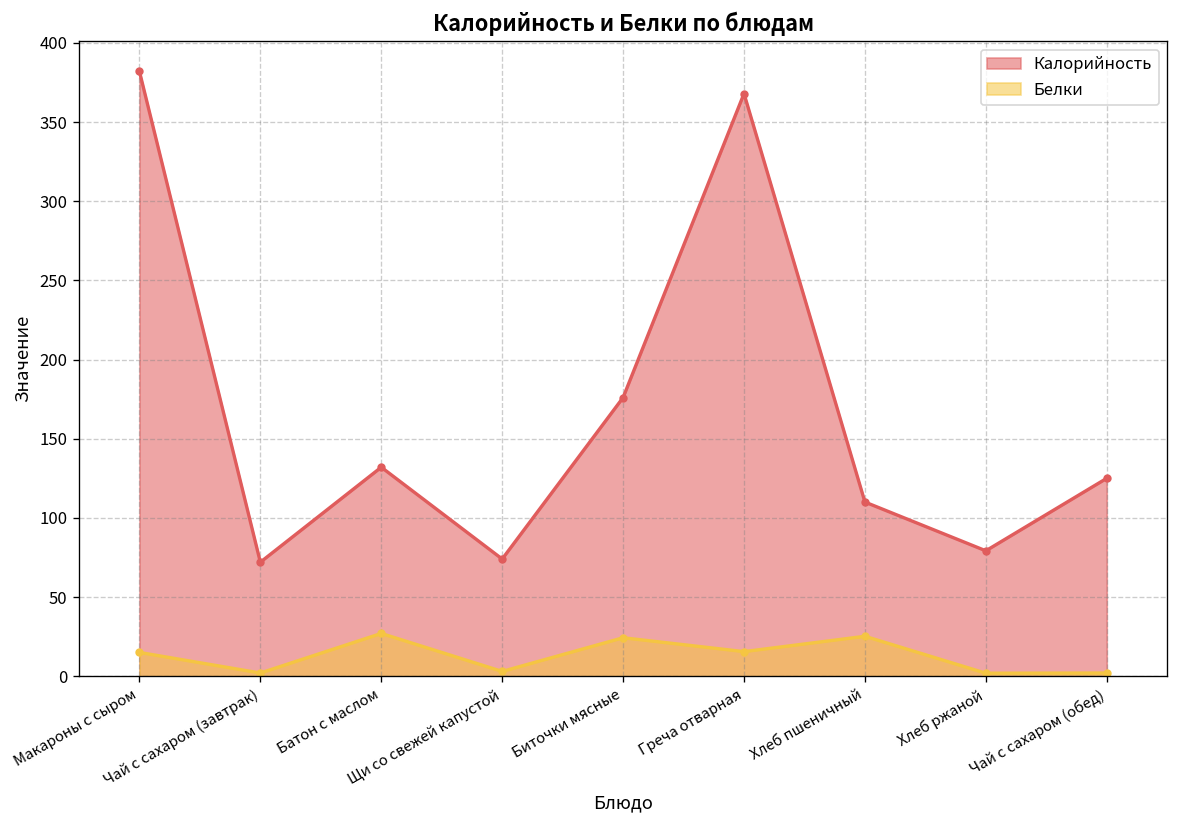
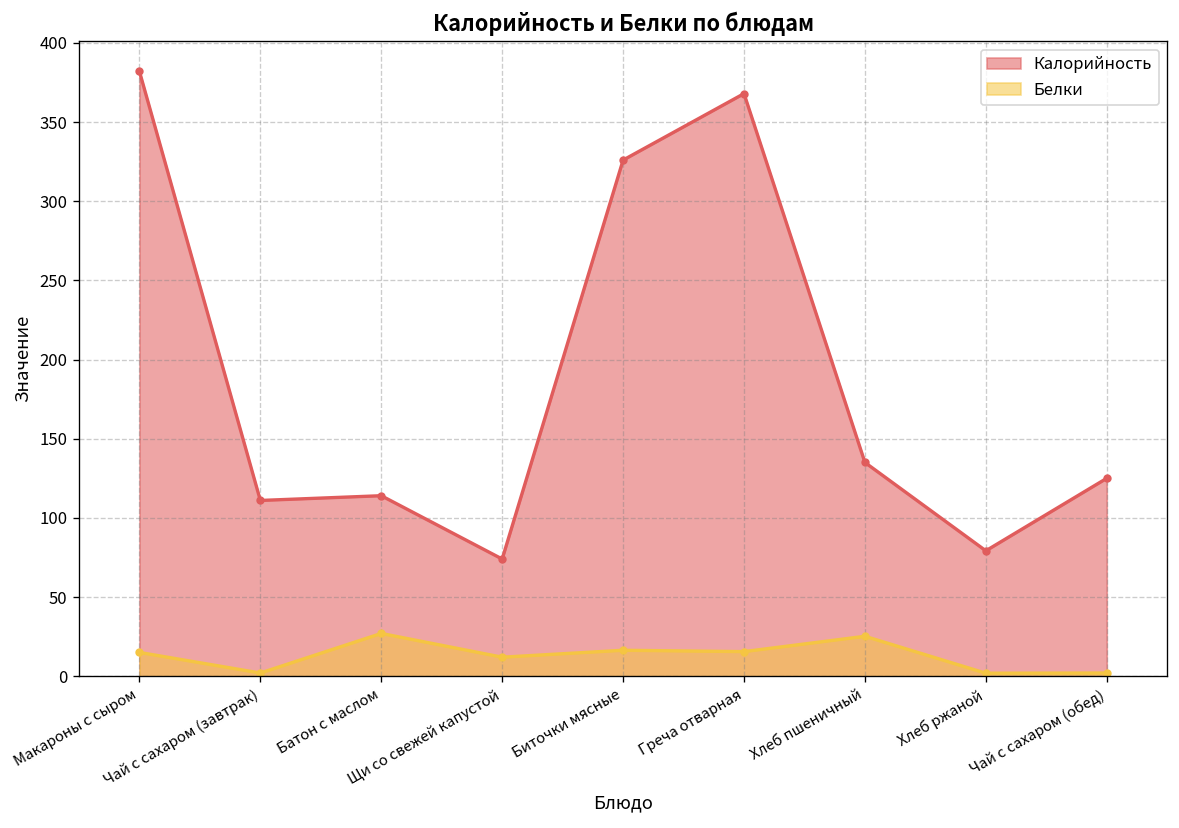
Калорийность, Чай с сахаром (завтрак): 72 -> 111
Калорийность, Батон с маслом: 132 -> 114
Белки, Щи со свежей капустой: 3 -> 12
Калорийность, Биточки мясные: 176 -> 326
Белки, Биточки мясные: 24 -> 16
Калорийность, Хлеб пшеничный: 110 -> 135
